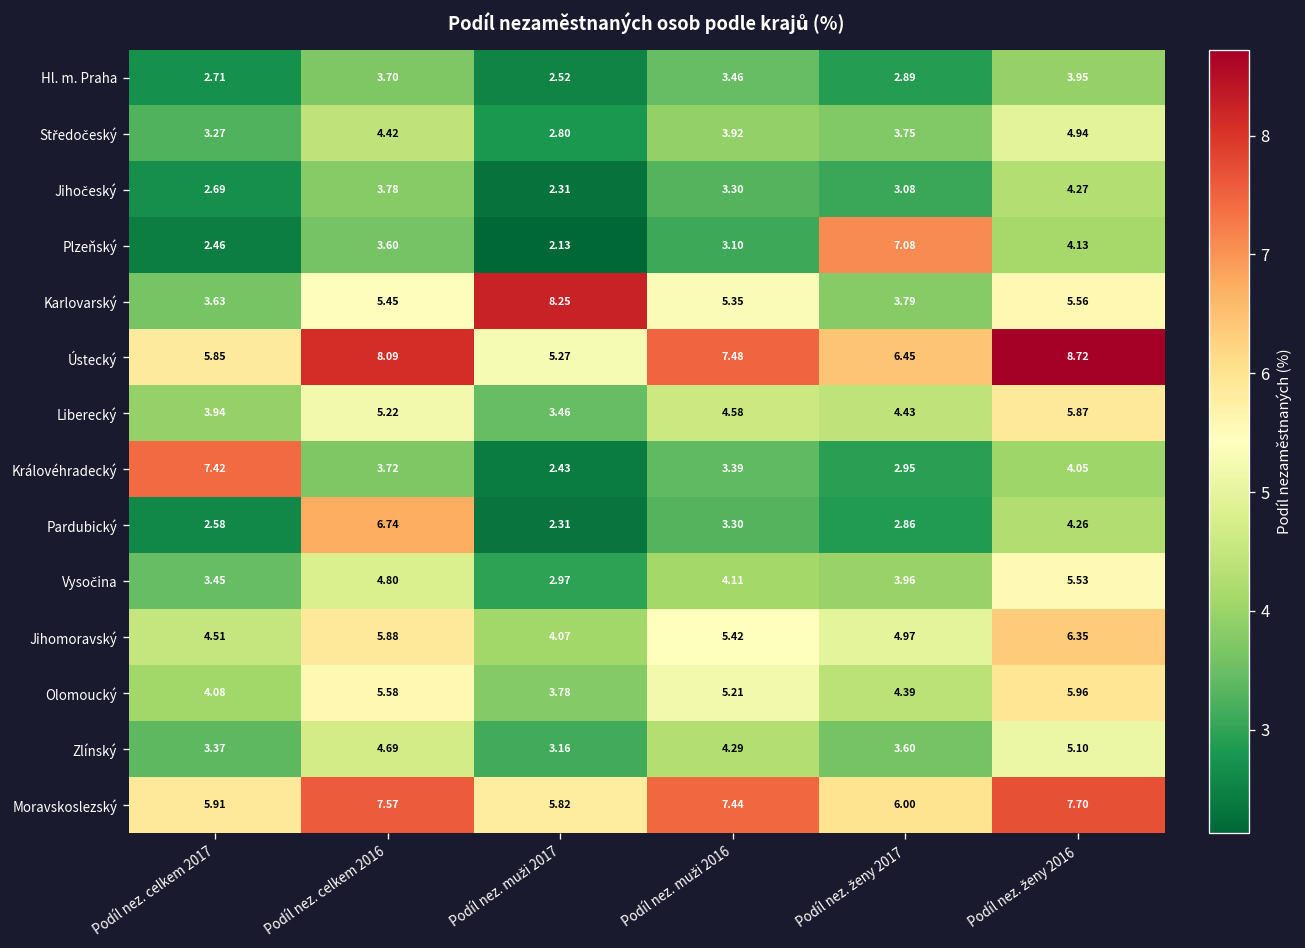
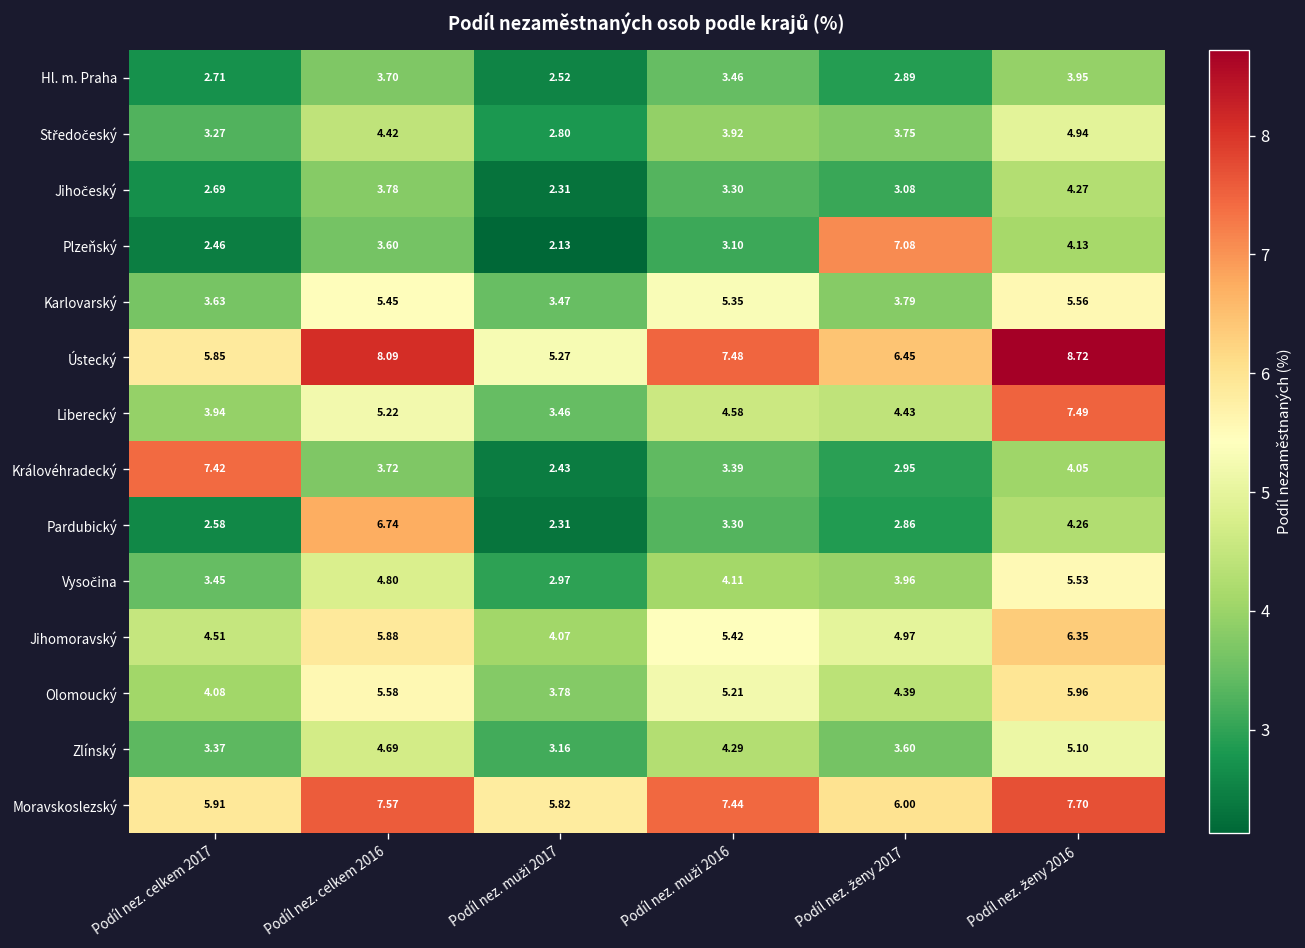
Karlovarský, Podíl nez. muži 2017: 8.25 -> 3.47
Liberecký, Podíl nez. ženy 2016: 5.87 -> 7.49
